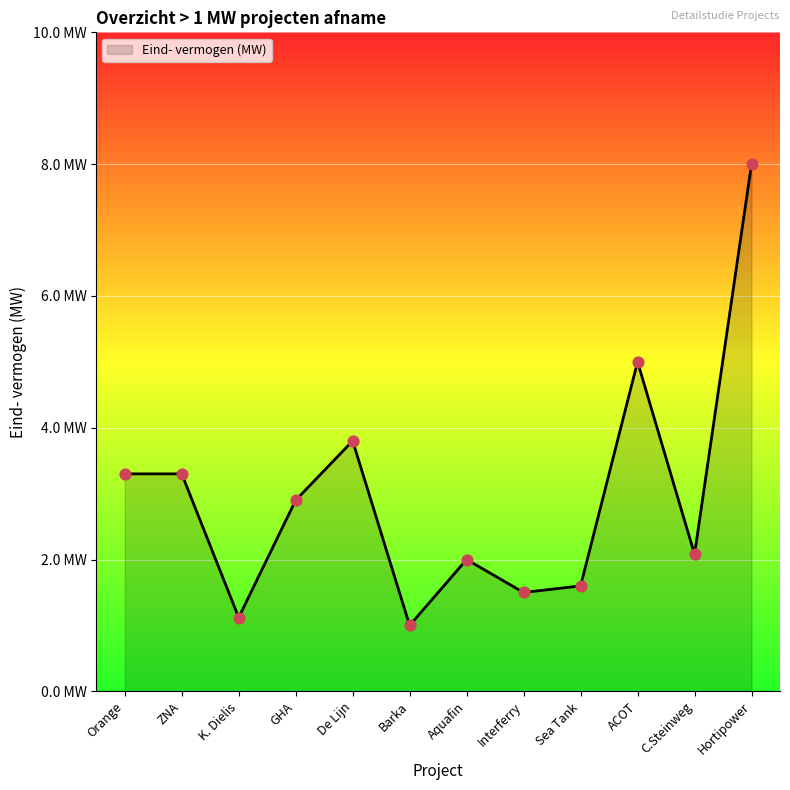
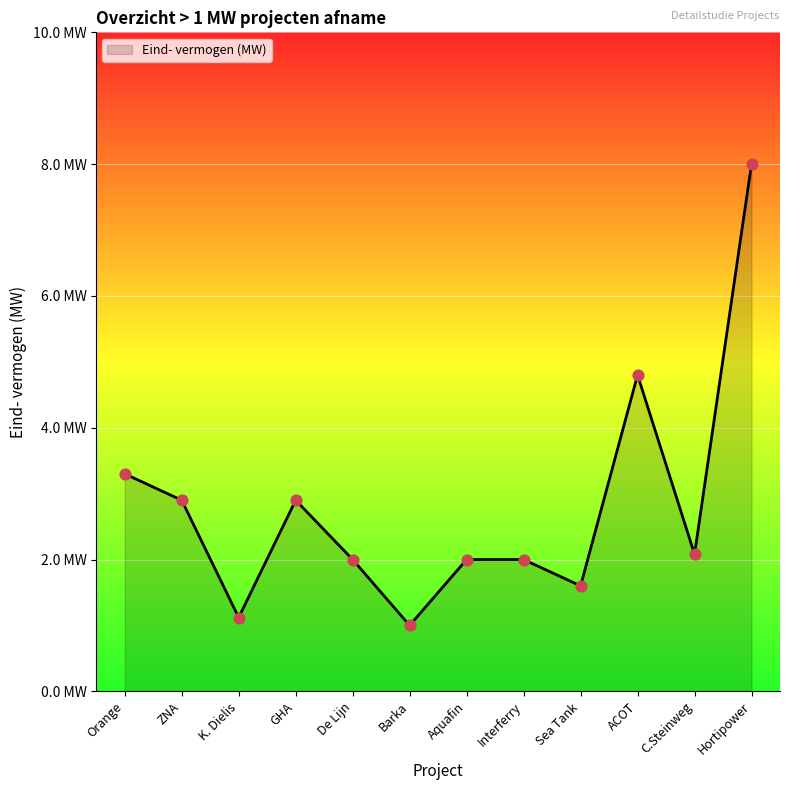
ZNA: 3.3 MW -> 2.9 MW
De Lijn: 3.8 MW -> 2.0 MW
Interferry: 1.5 MW -> 2.0 MW
ACOT: 5.0 MW -> 4.8 MW
